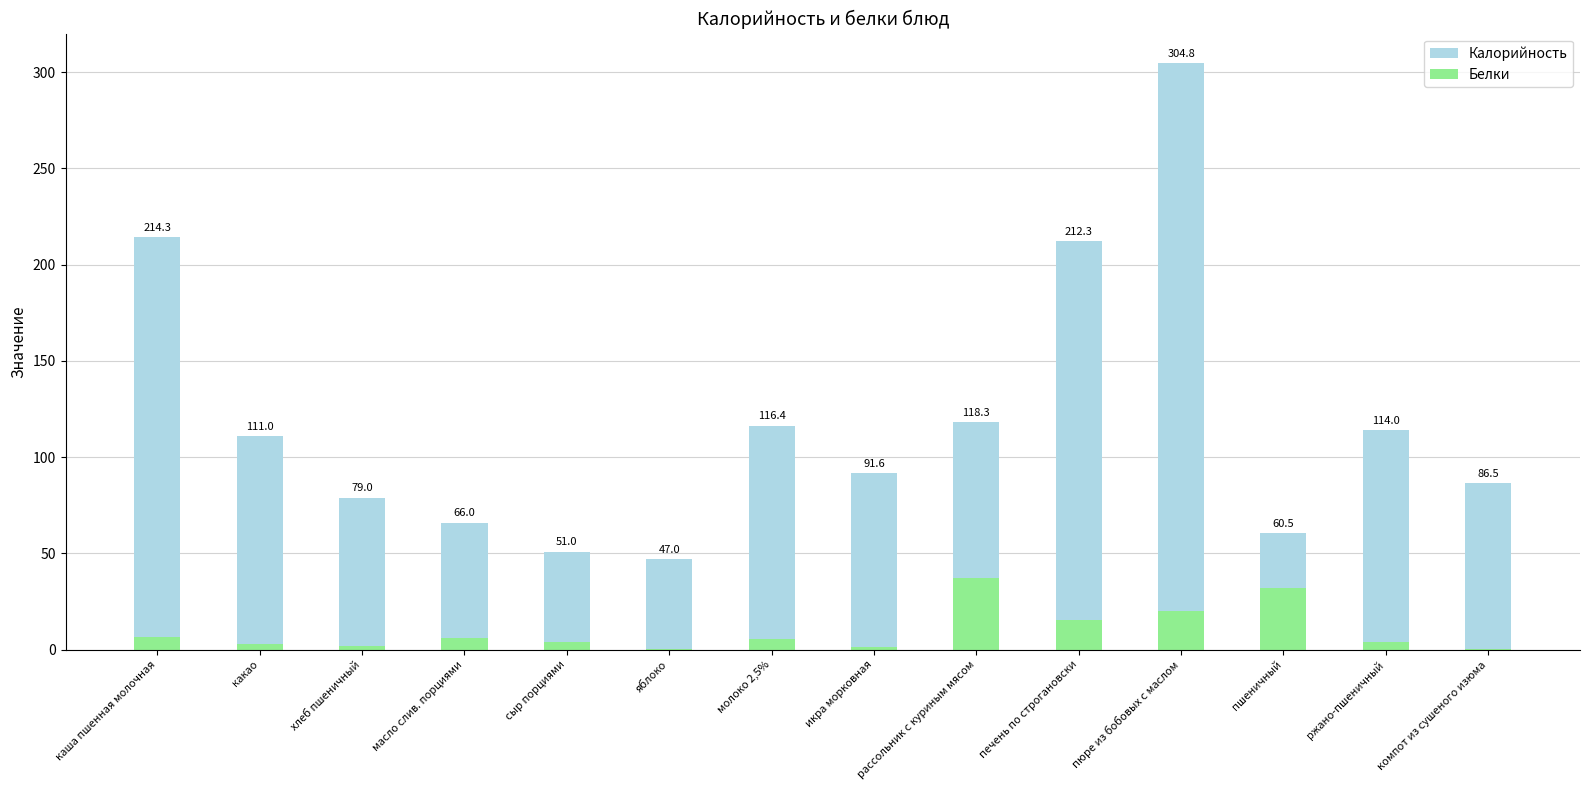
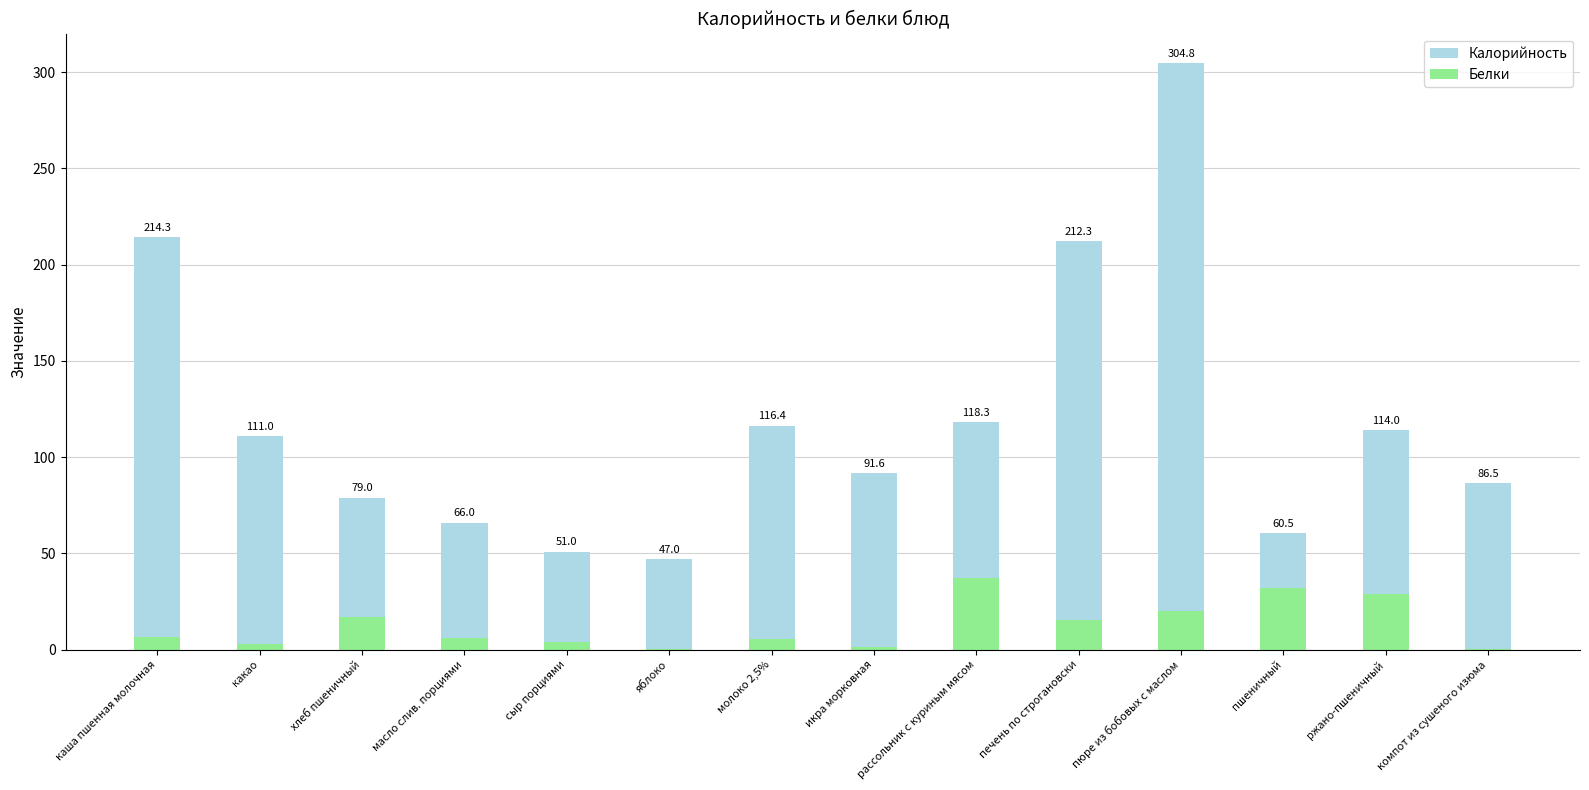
Белки, хлеб пшеничный: 2 -> 17
Белки, ржано-пшеничный: 4 -> 29
